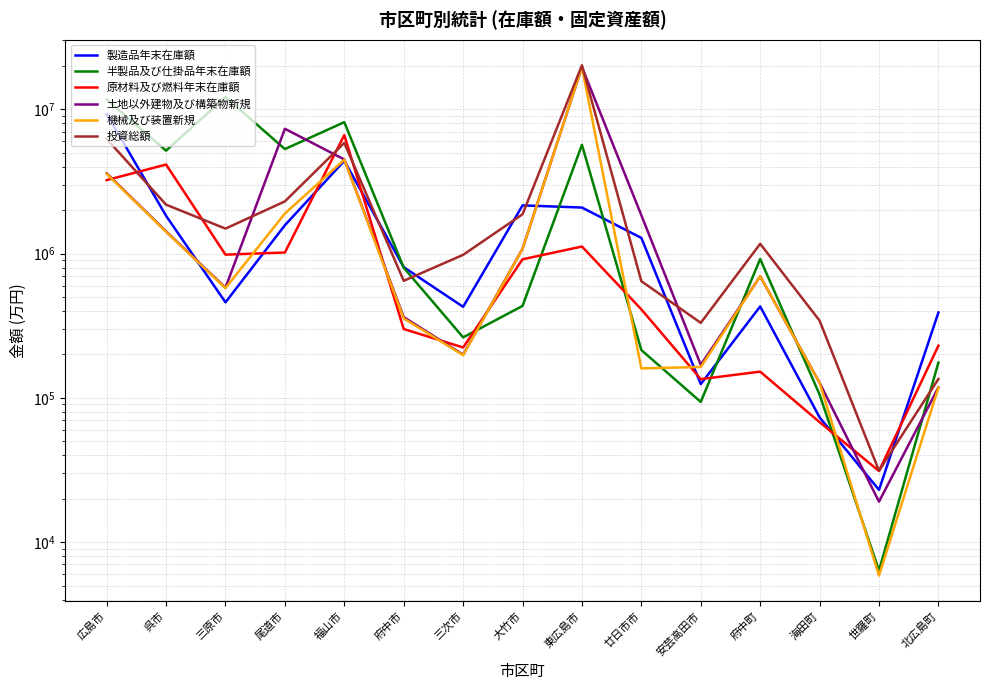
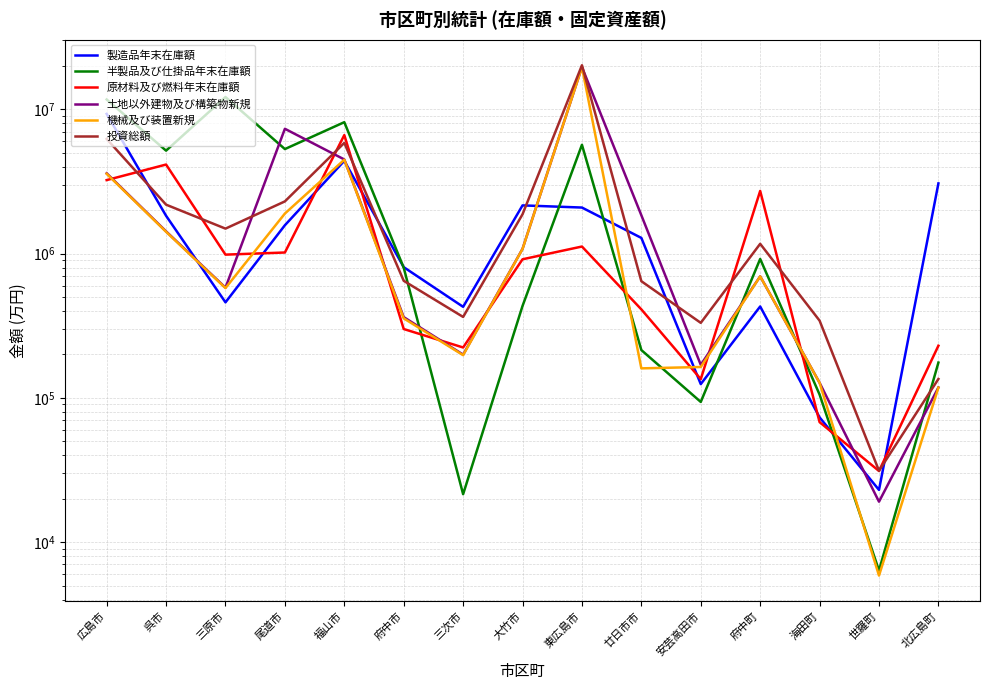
半製品及び仕掛品年末在庫額, 三次市: 260000 -> 21000
投資総額, 三次市: 1000000 -> 360000
原材料及び燃料年末在庫額, 府中町: 150000 -> 2700000
製造品年末在庫額, 北広島町: 390000 -> 3100000
